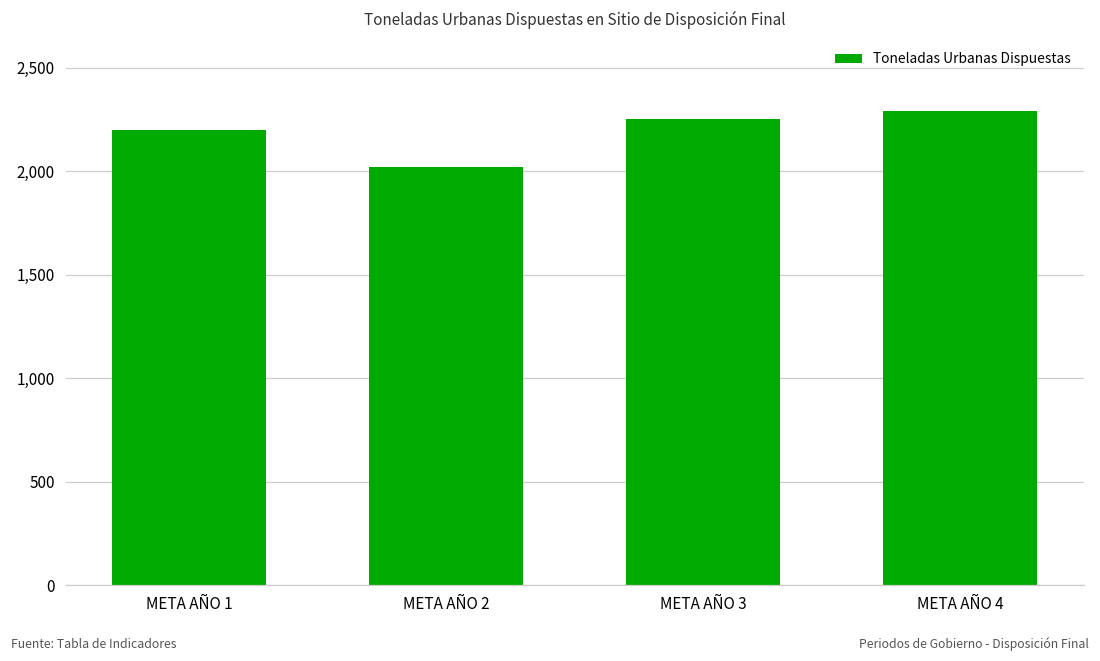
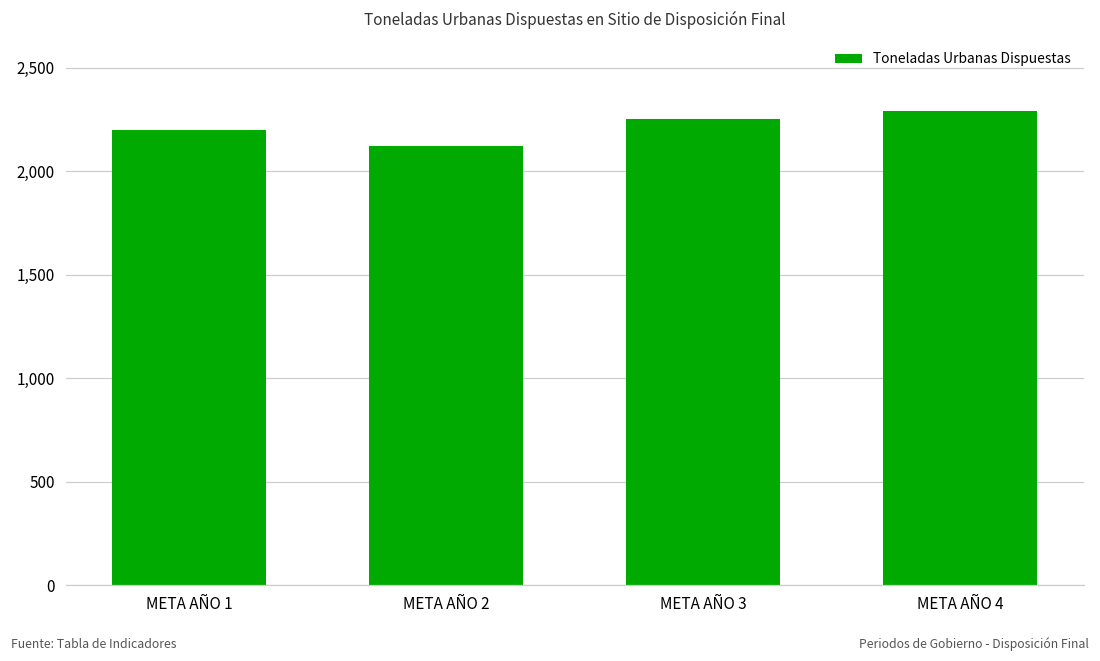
META AÑO 2: 2,020 -> 2,120
